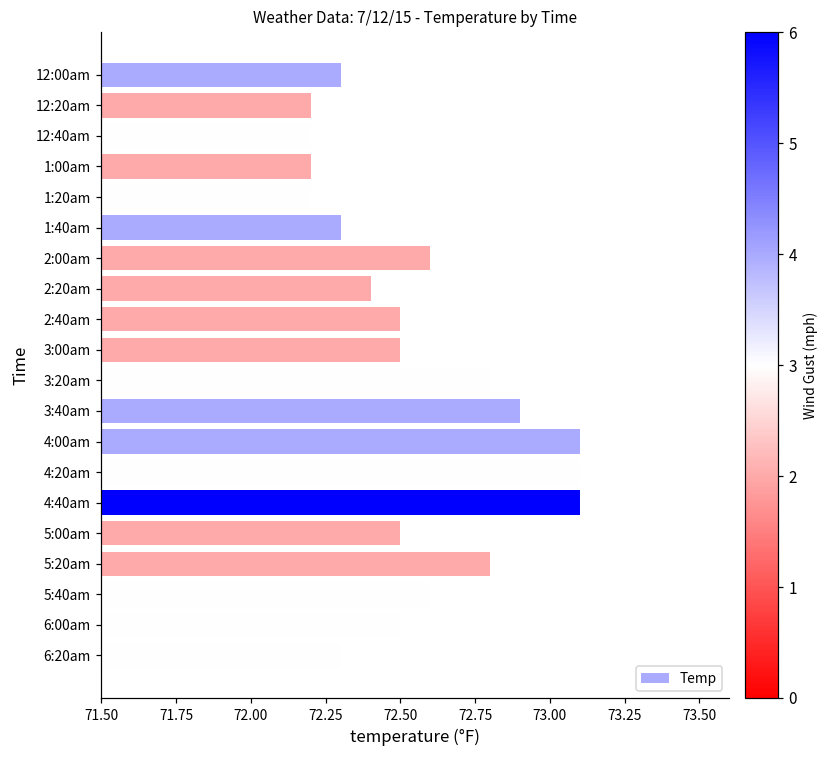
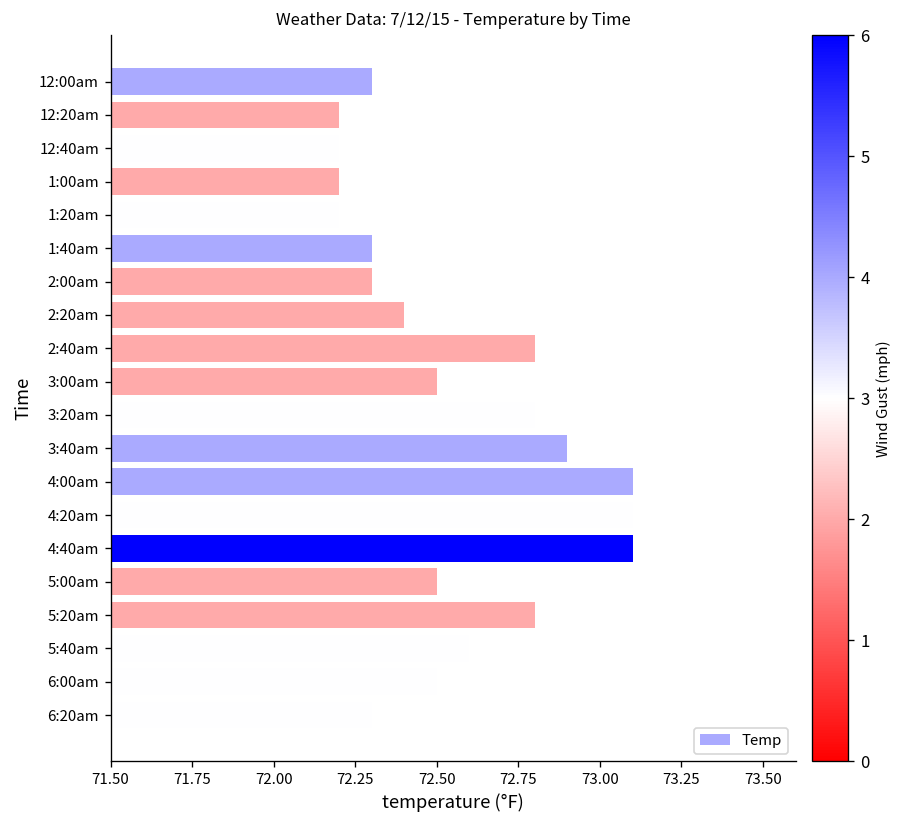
2:00am: 72.6 -> 72.3
2:40am: 72.5 -> 72.8
